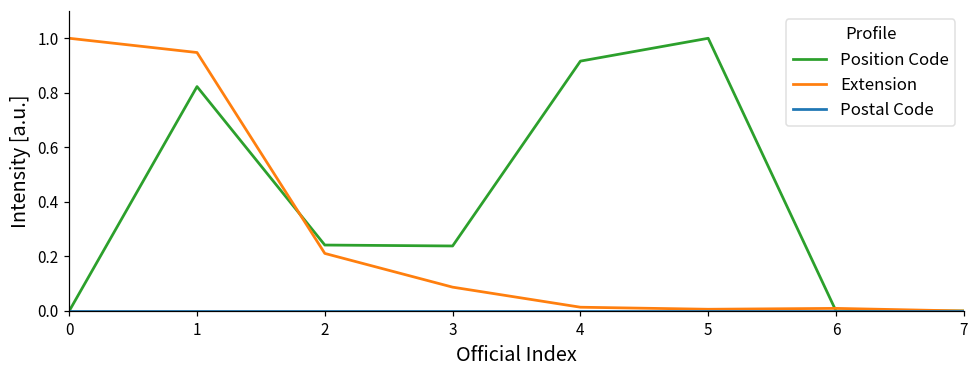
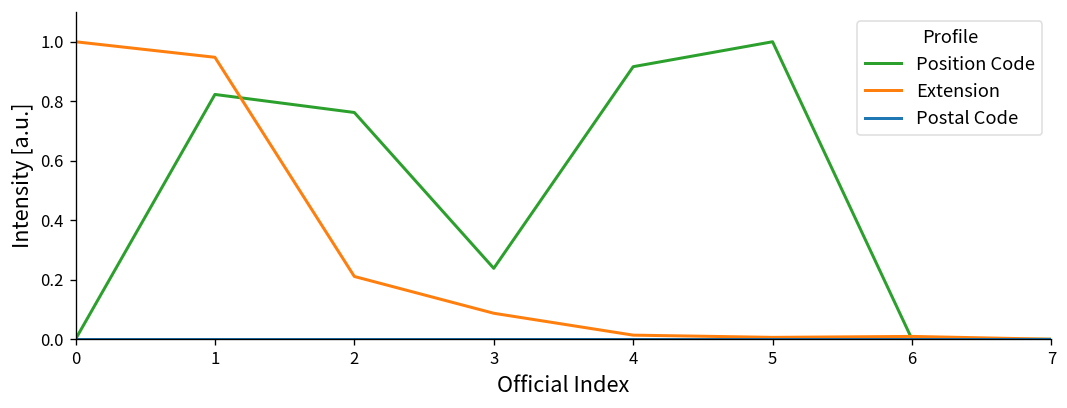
Position Code, 2: 0.24 -> 0.76
